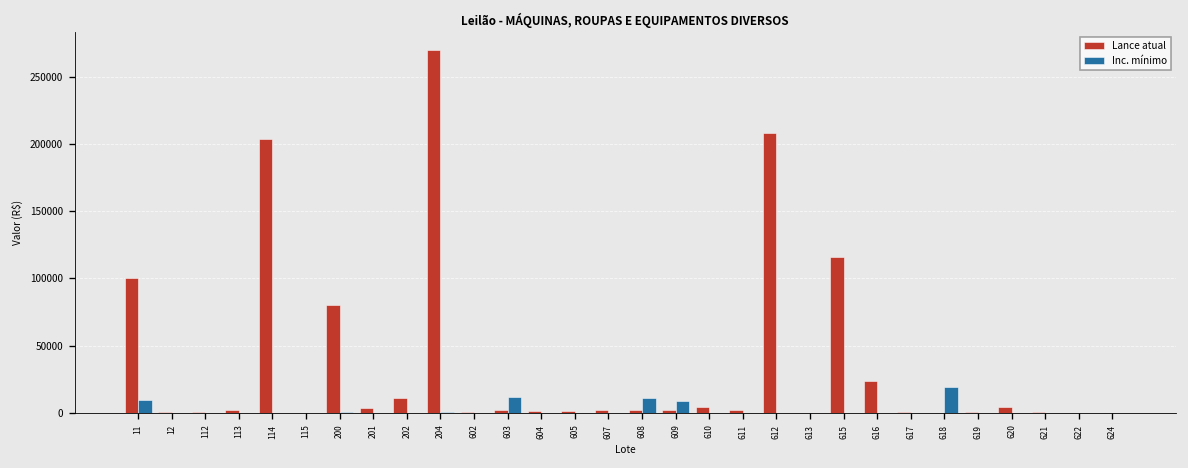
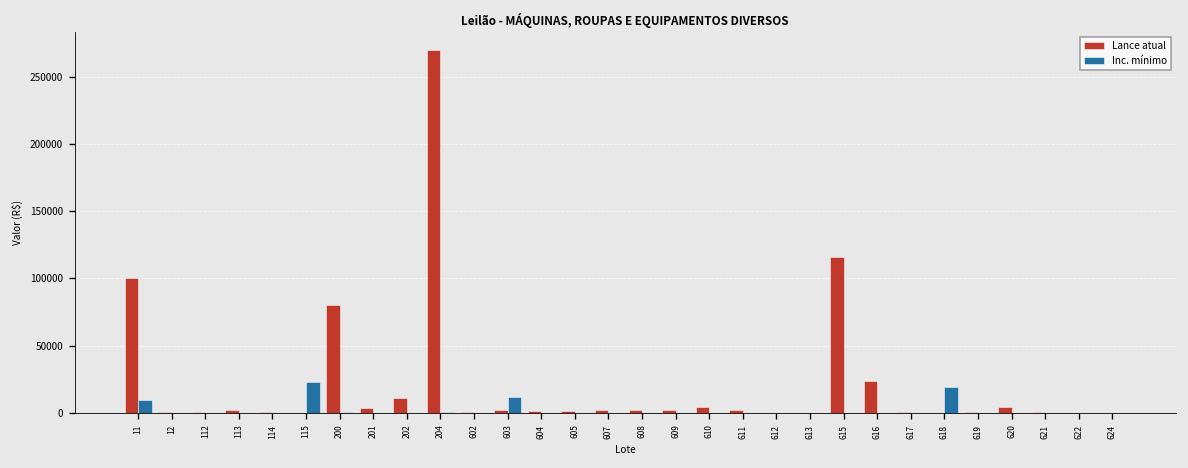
Lance atual, 114: 204000 -> 1000
Inc. mínimo, 115: 0 -> 23000
Inc. mínimo, 608: 11000 -> 0
Inc. mínimo, 609: 9000 -> 0
Lance atual, 612: 208000 -> 0
